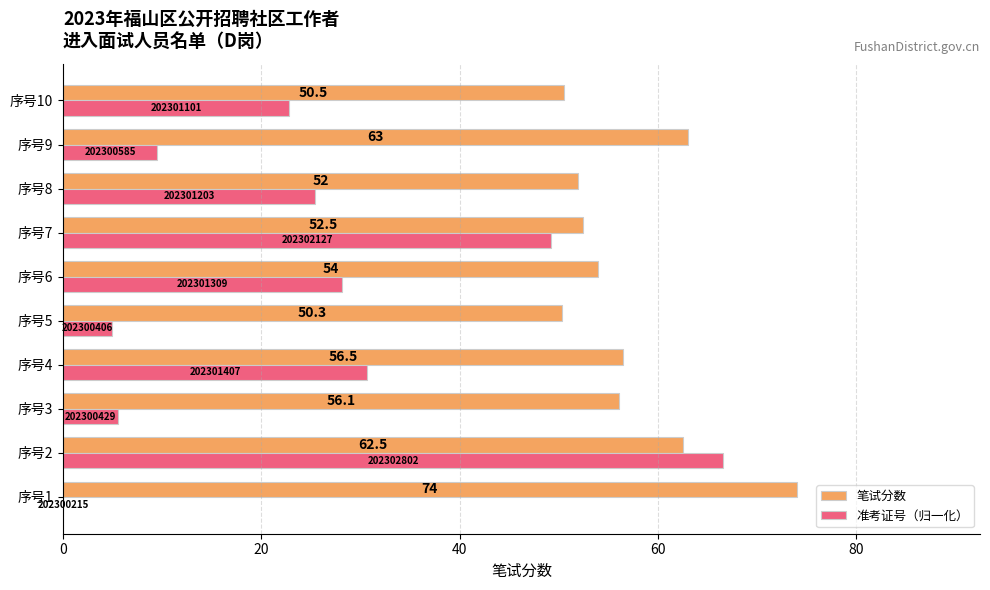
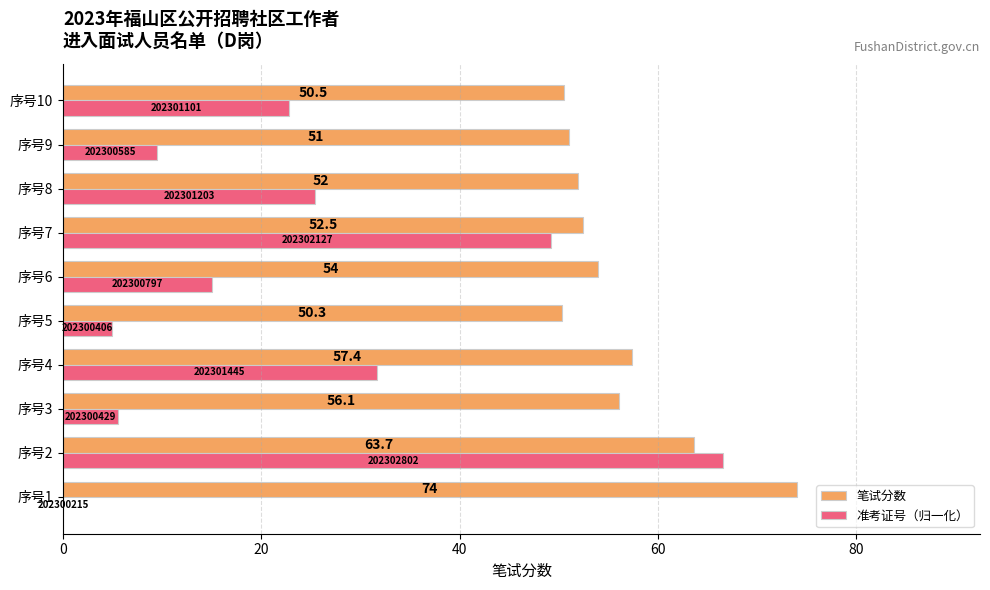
笔试分数, 序号9: 63 -> 51
准考证号（归一化）, 序号6: 202301309 -> 202300797
笔试分数, 序号4: 56.5 -> 57.4
准考证号（归一化）, 序号4: 202301407 -> 202301445
笔试分数, 序号2: 62.5 -> 63.7
